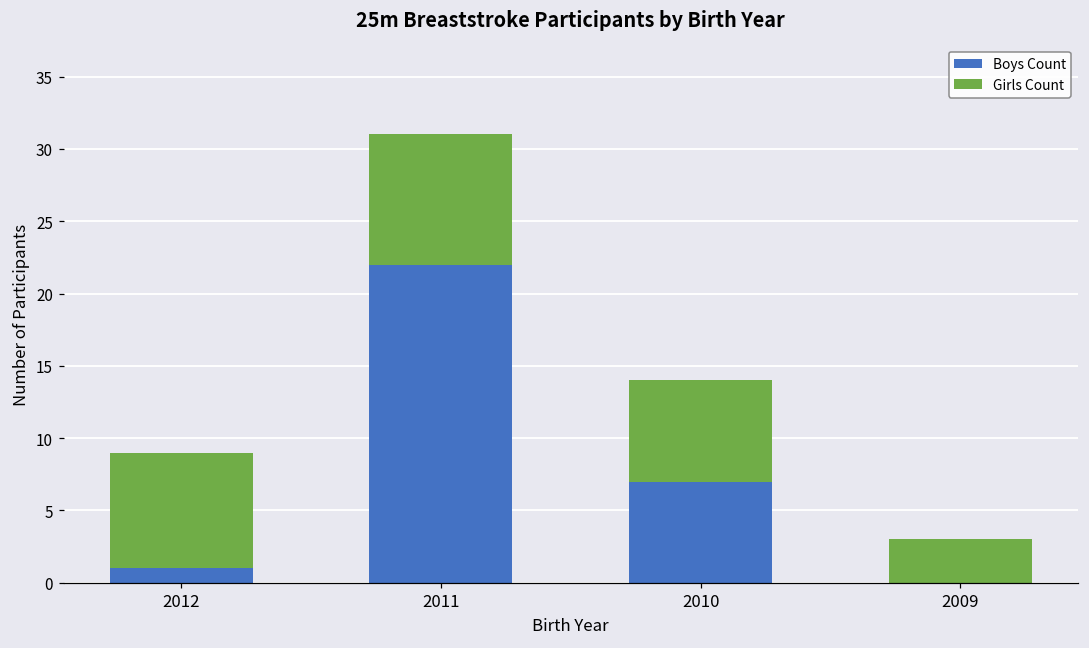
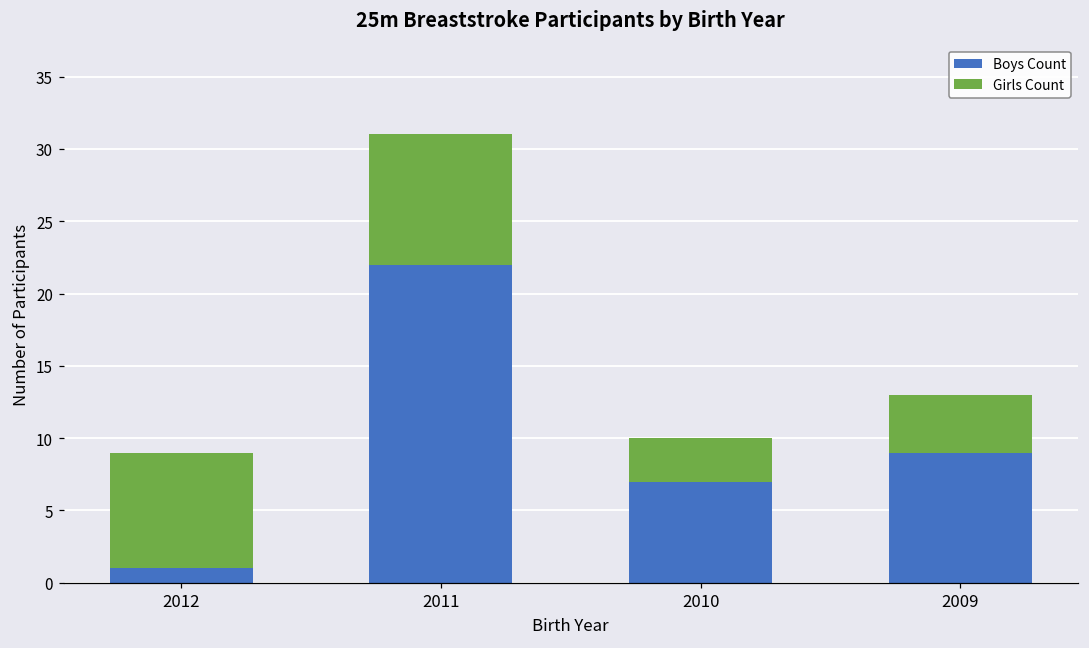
Girls Count, 2010: 7 -> 3
Boys Count, 2009: 0 -> 9
Girls Count, 2009: 3 -> 4
